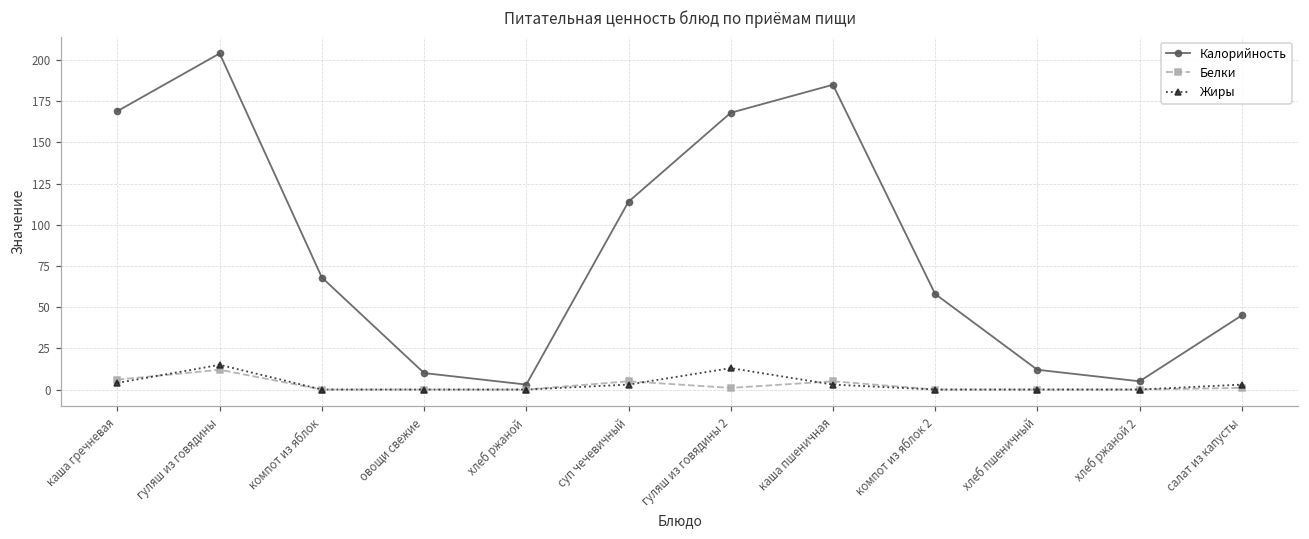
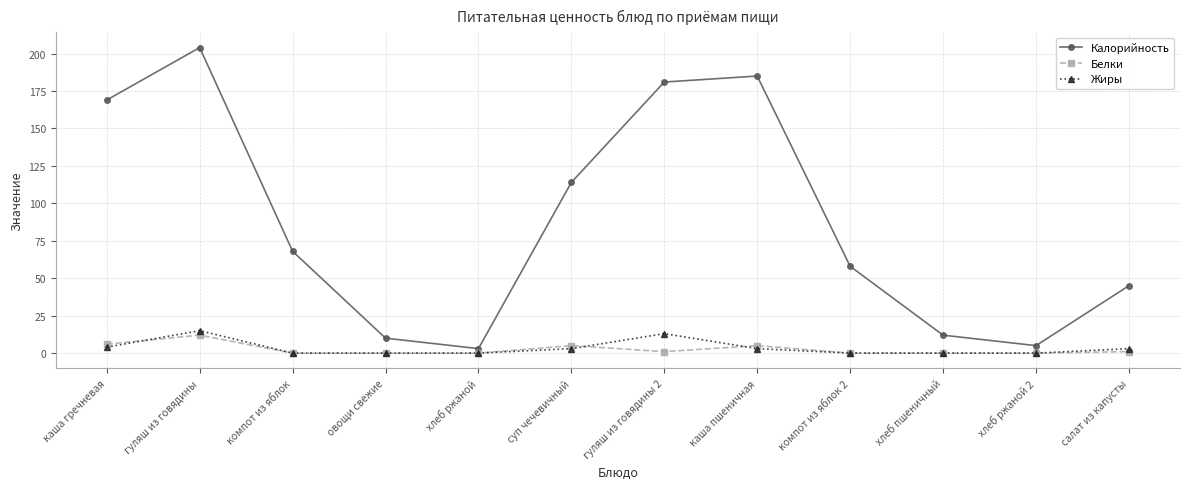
Калорийность, гуляш из говядины 2: 168 -> 181
